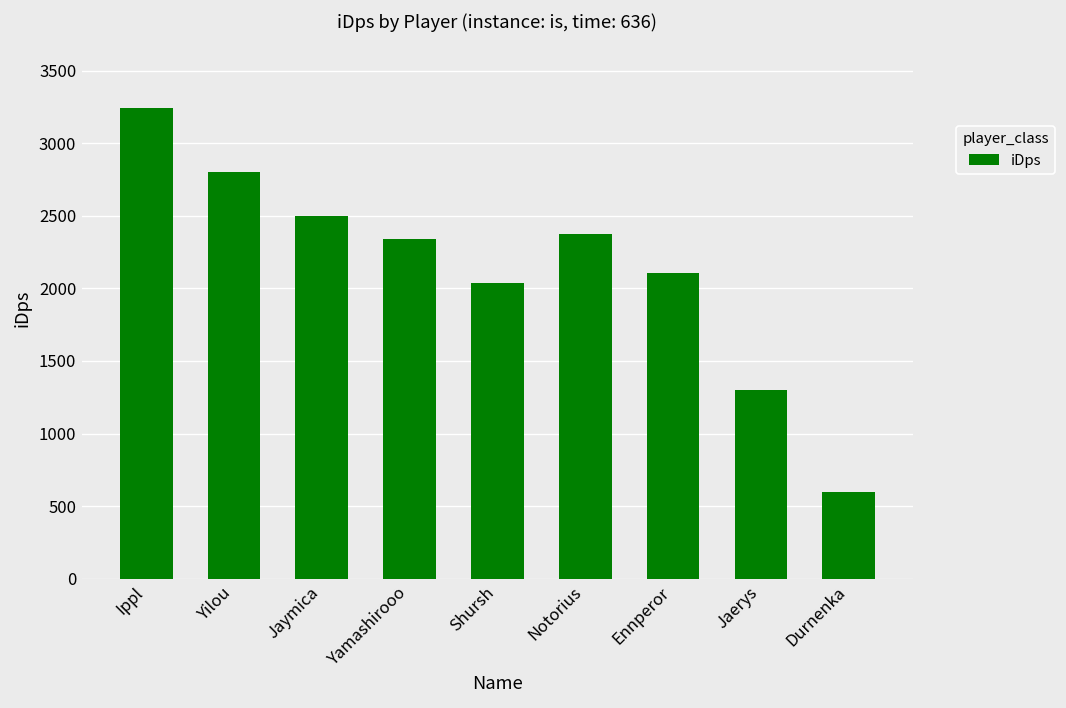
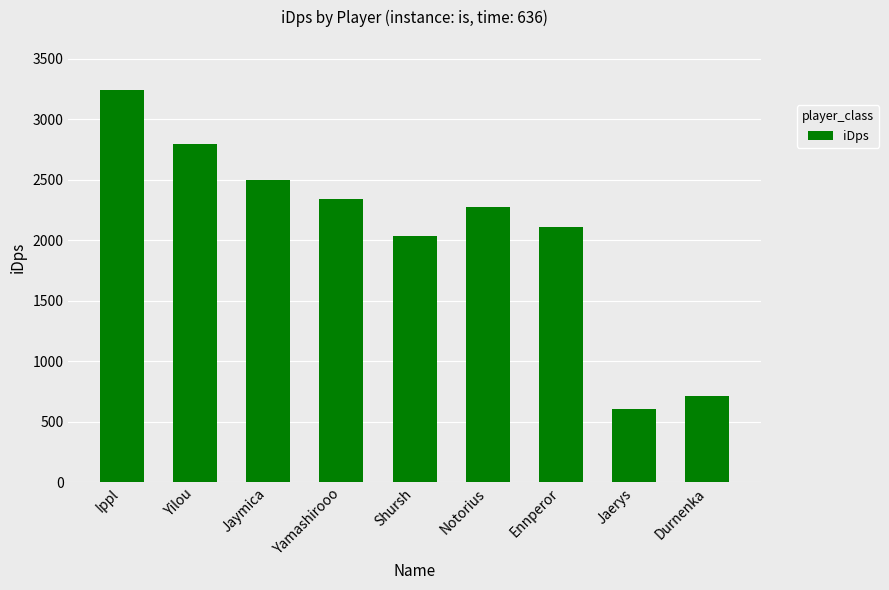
Notorius: 2370 -> 2270
Jaerys: 1300 -> 610
Durnenka: 600 -> 710
